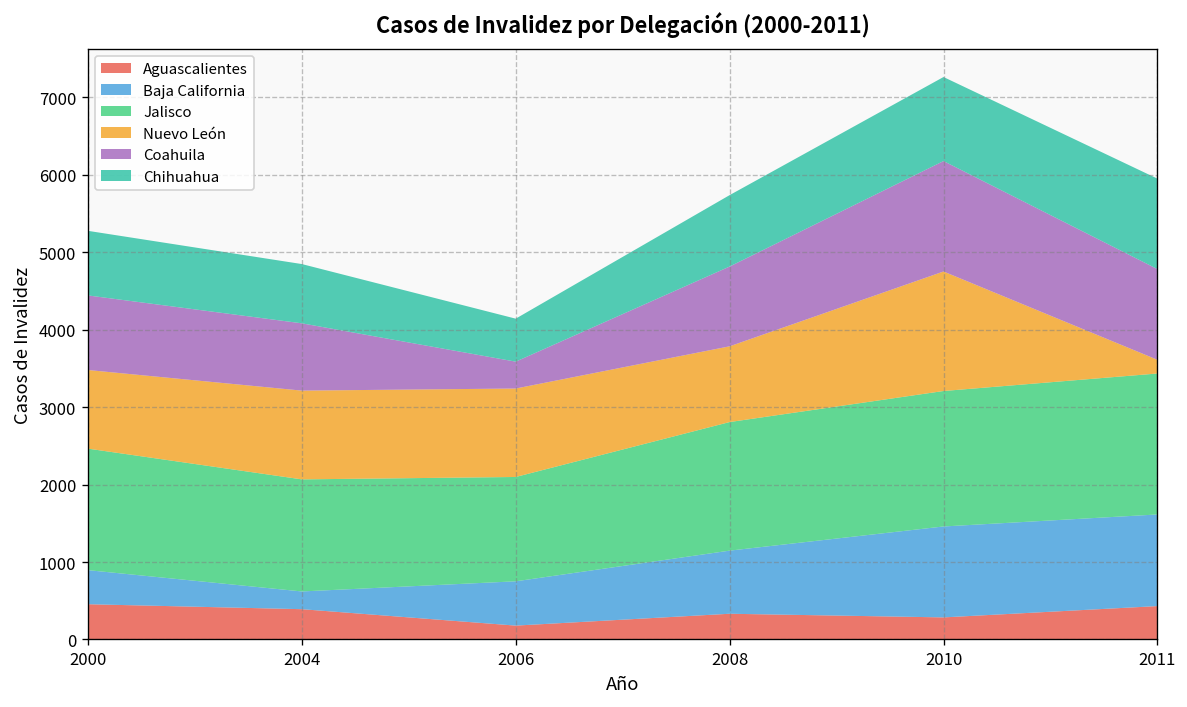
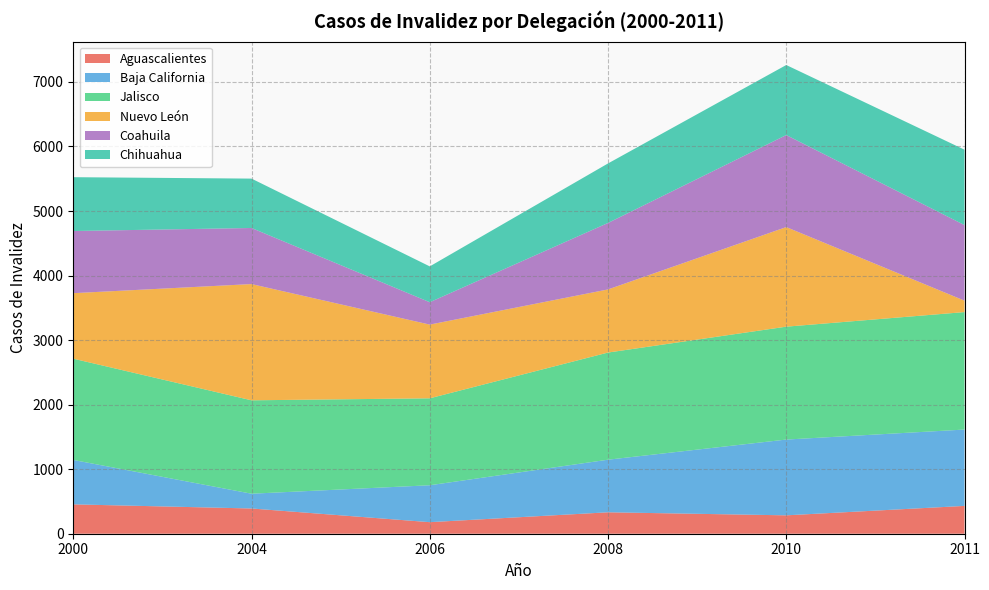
Baja California, 2000: 400 -> 700
Nuevo León, 2004: 1100 -> 1800
